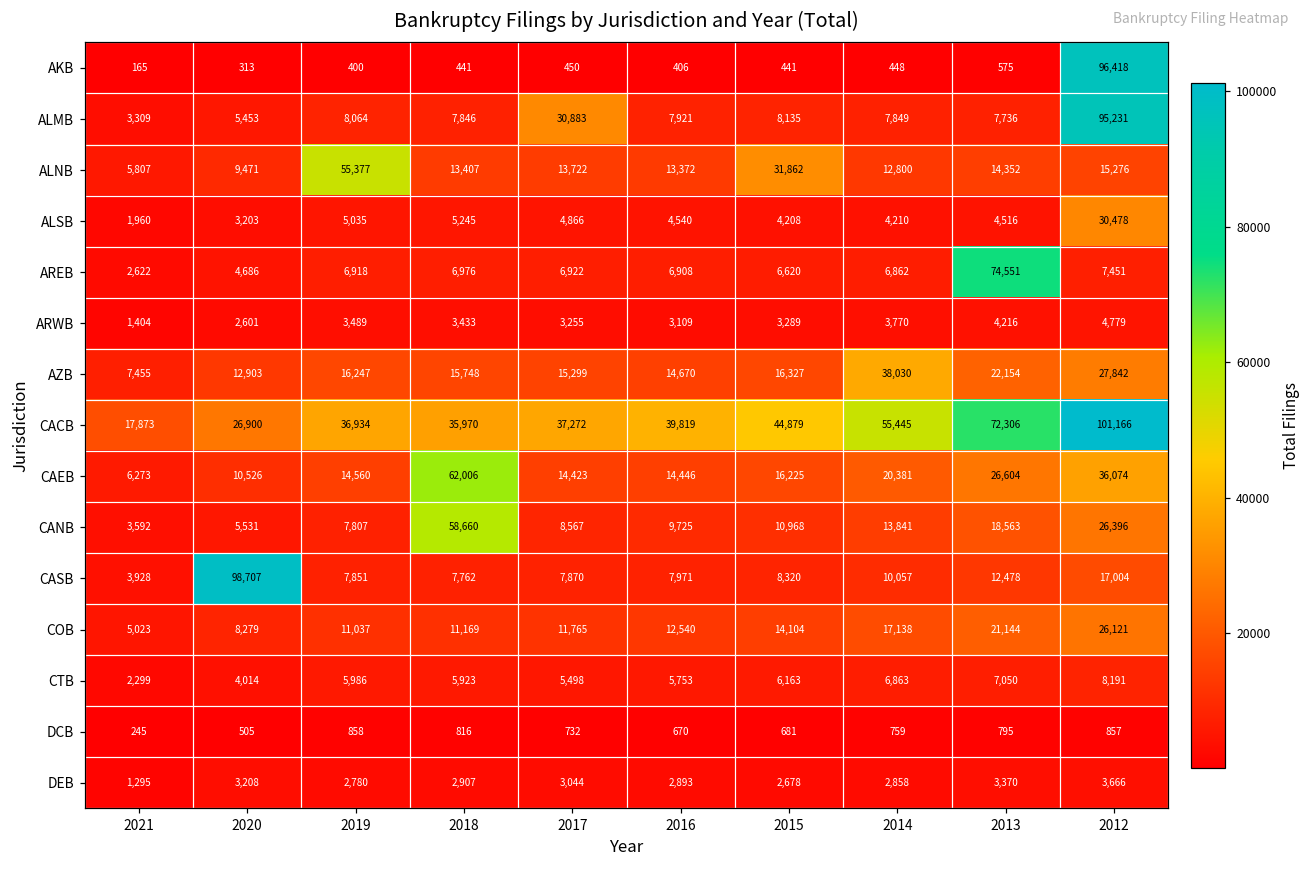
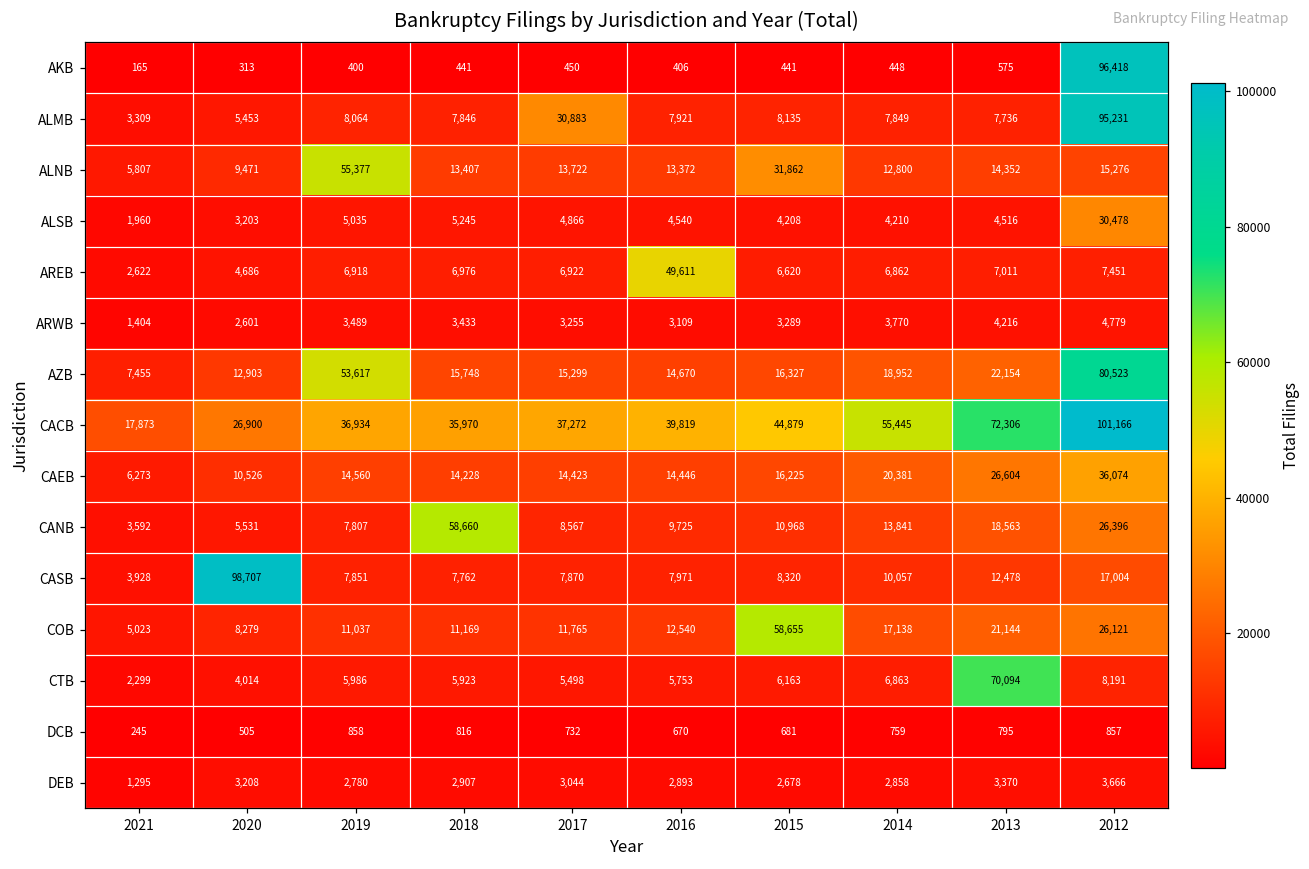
AREB, 2016: 6,908 -> 49,611
AREB, 2013: 74,551 -> 7,011
AZB, 2019: 16,247 -> 53,617
AZB, 2014: 38,030 -> 18,952
AZB, 2012: 27,842 -> 80,523
CAEB, 2018: 62,006 -> 14,228
COB, 2015: 14,104 -> 58,655
CTB, 2013: 7,050 -> 70,094
